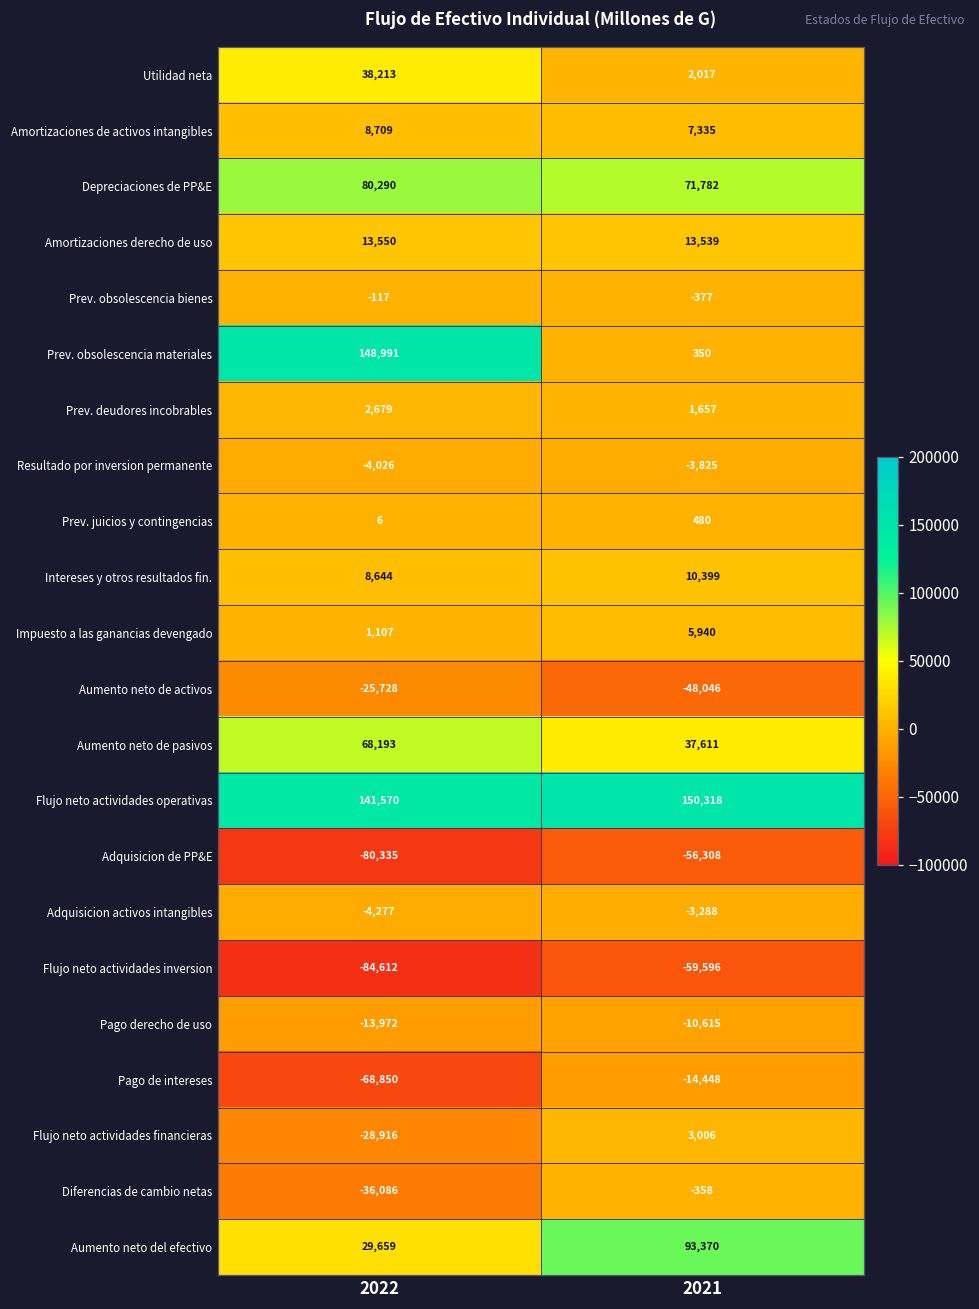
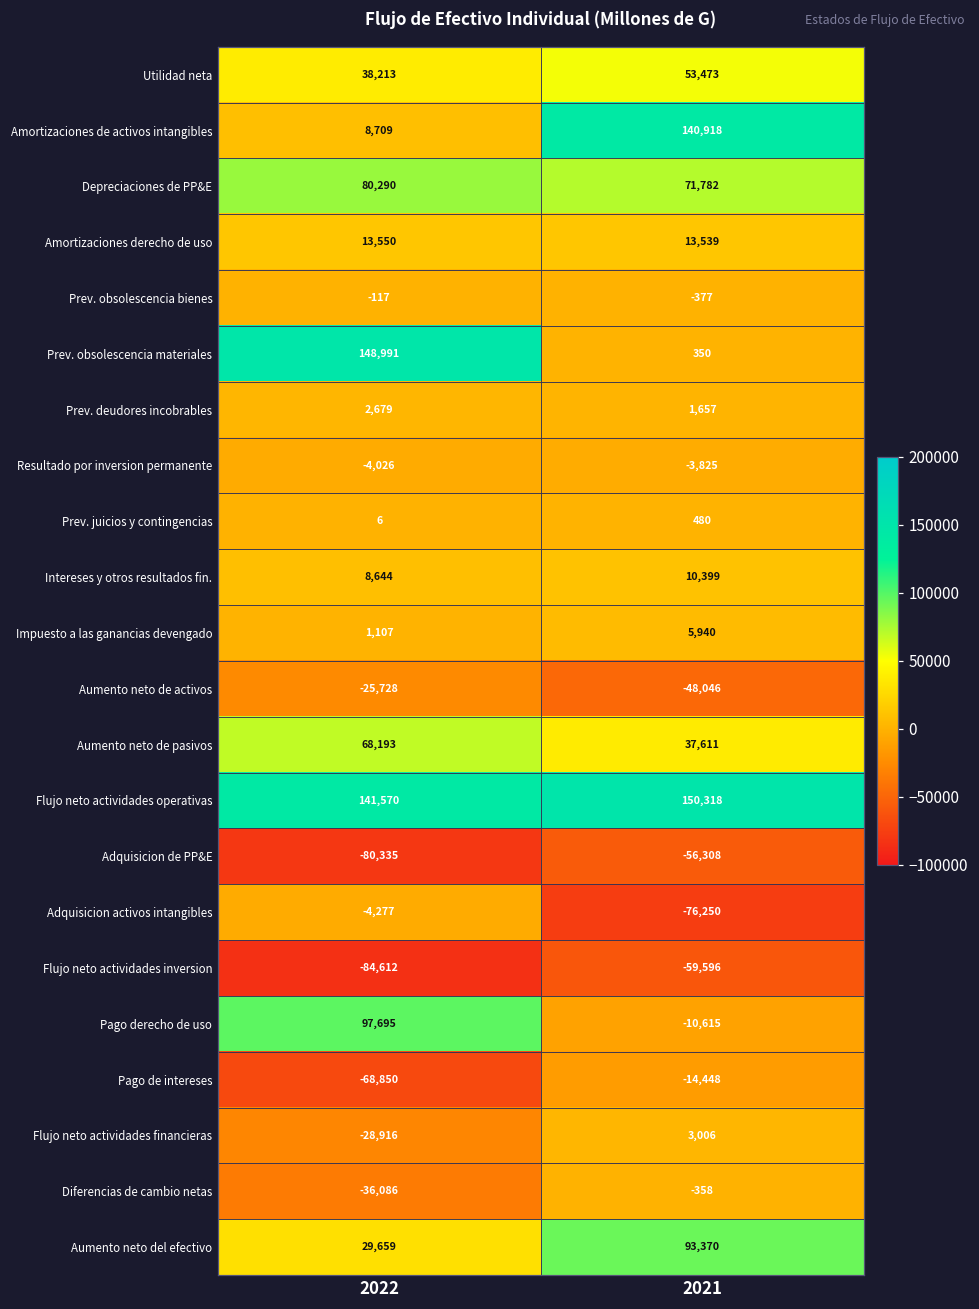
Utilidad neta, 2021: 2,017 -> 53,473
Amortizaciones de activos intangibles, 2021: 7,335 -> 140,918
Adquisicion activos intangibles, 2021: -3,288 -> -76,250
Pago derecho de uso, 2022: -13,972 -> 97,695
